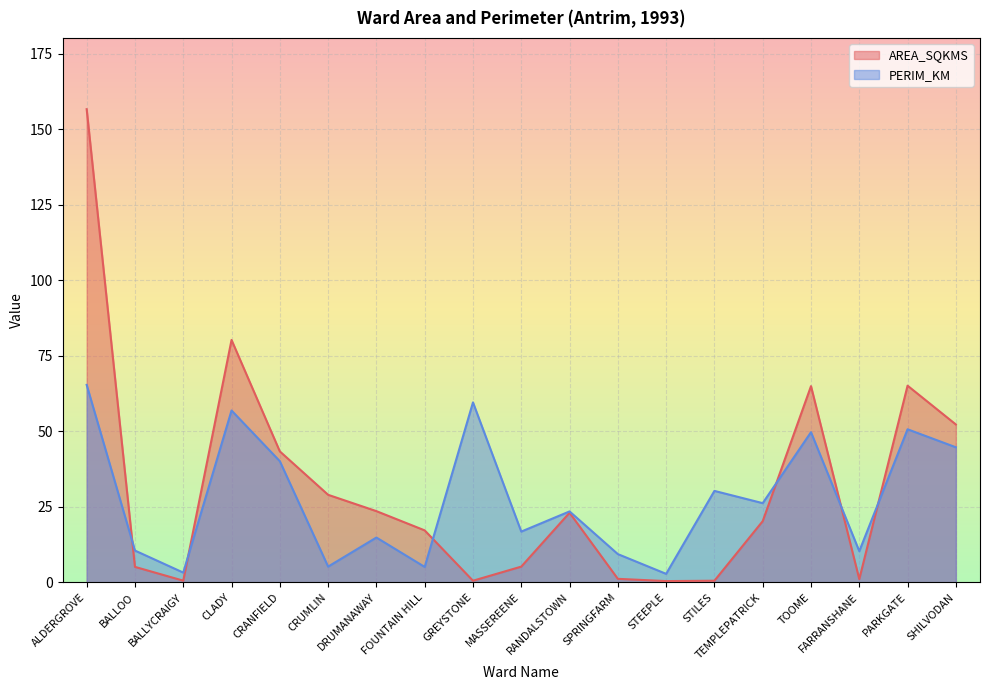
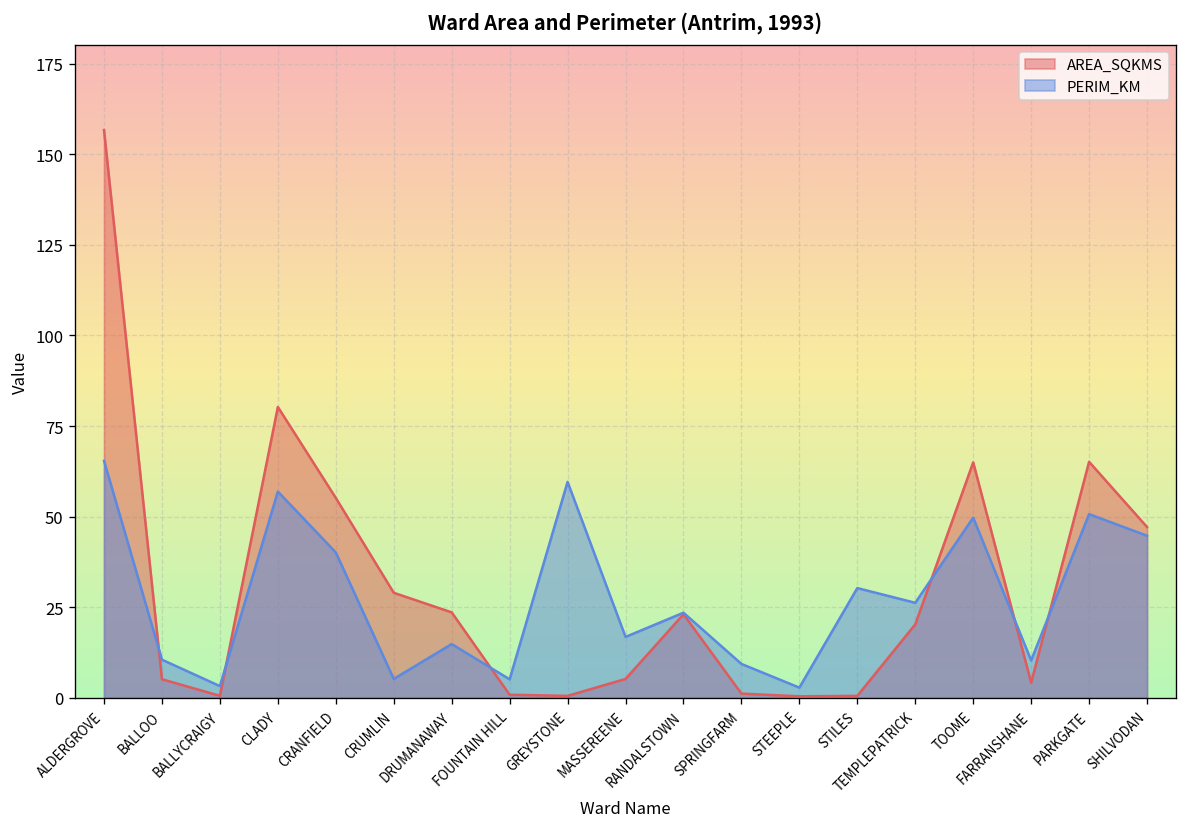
AREA_SQKMS, CRANFIELD: 43 -> 55
AREA_SQKMS, FOUNTAIN HILL: 17 -> 1
AREA_SQKMS, FARRANSHANE: 1 -> 4
AREA_SQKMS, SHILVODAN: 52 -> 47
